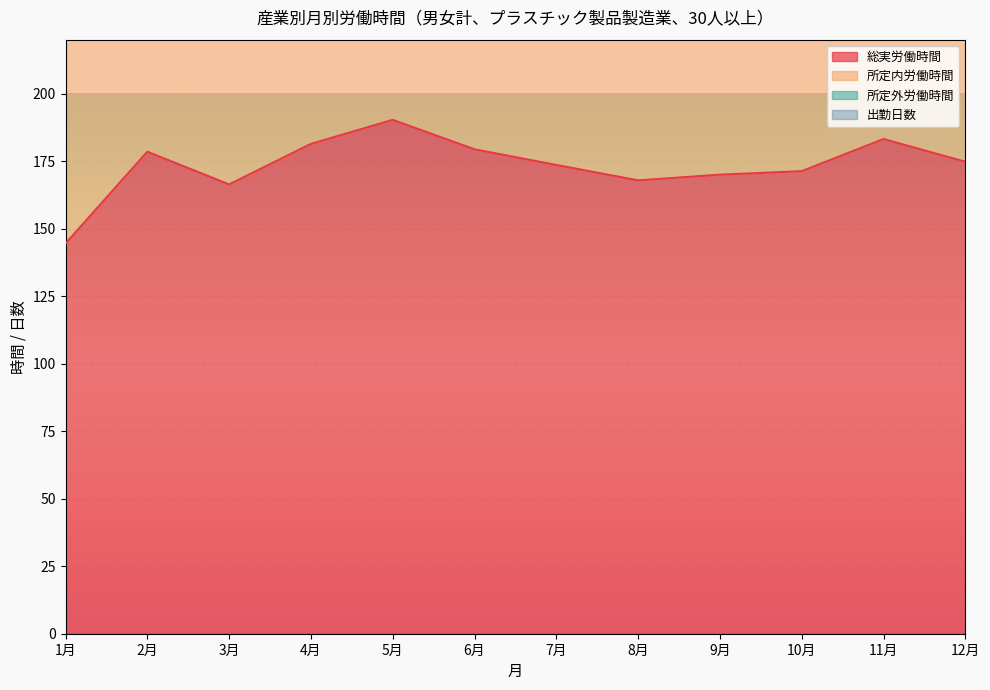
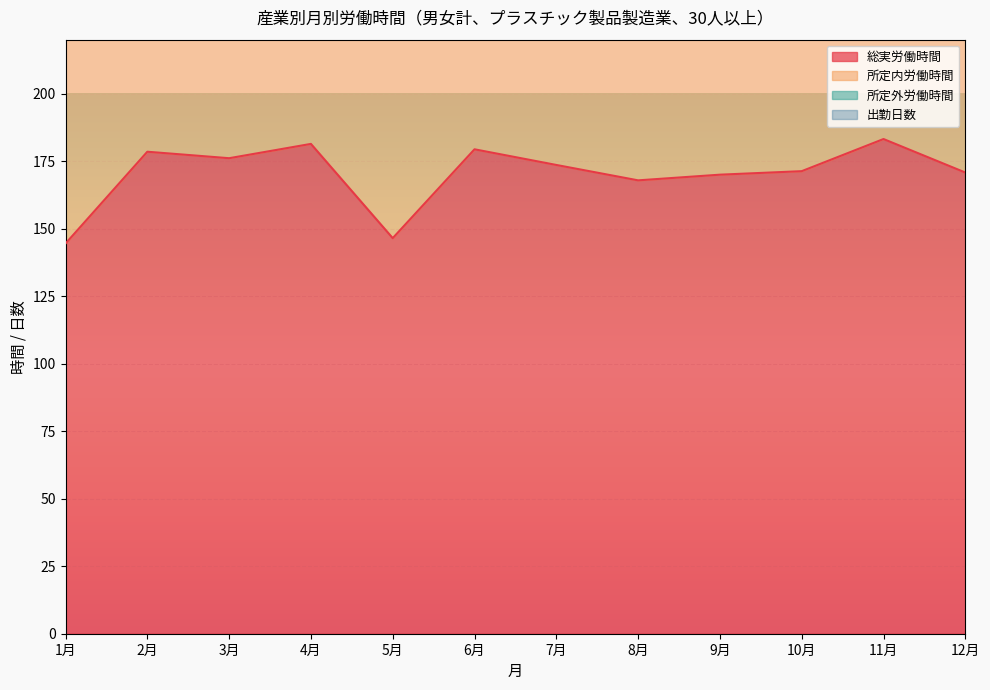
総実労働時間, 3月: 166 -> 176
総実労働時間, 5月: 190 -> 147
総実労働時間, 12月: 175 -> 171
